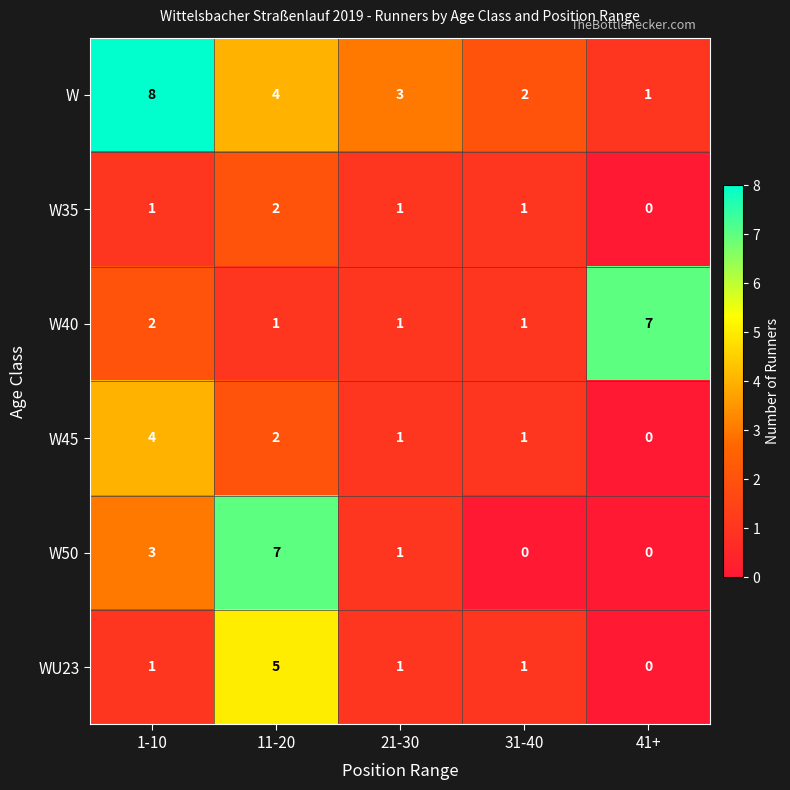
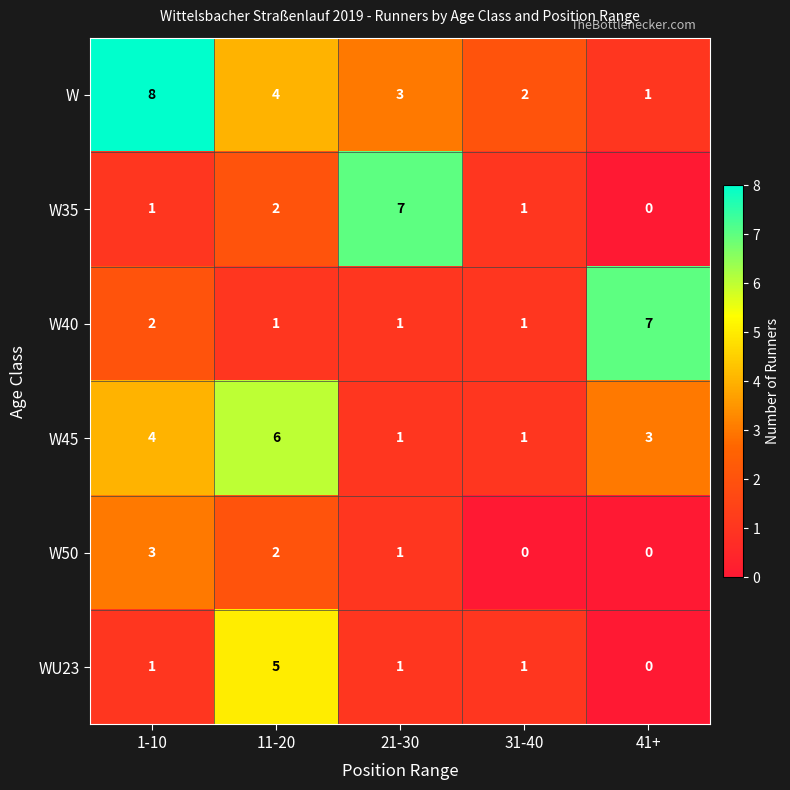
W35, 21-30: 1 -> 7
W45, 11-20: 2 -> 6
W45, 41+: 0 -> 3
W50, 11-20: 7 -> 2
